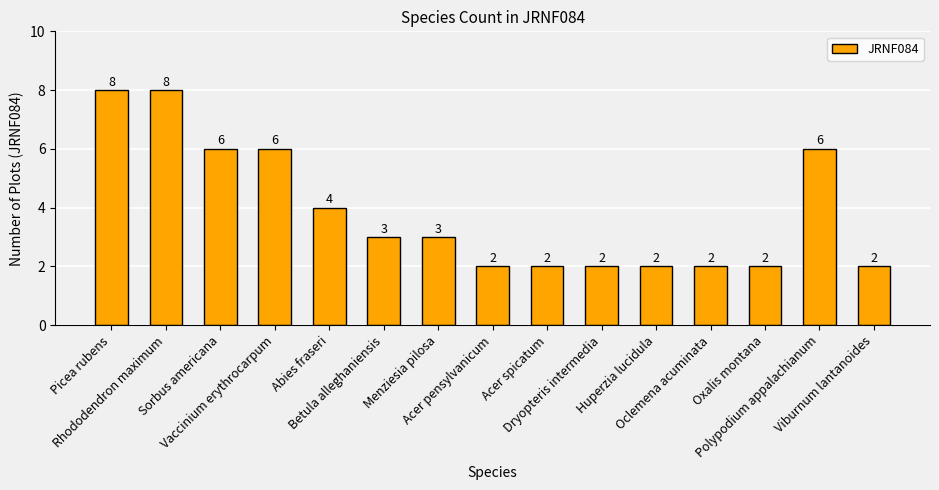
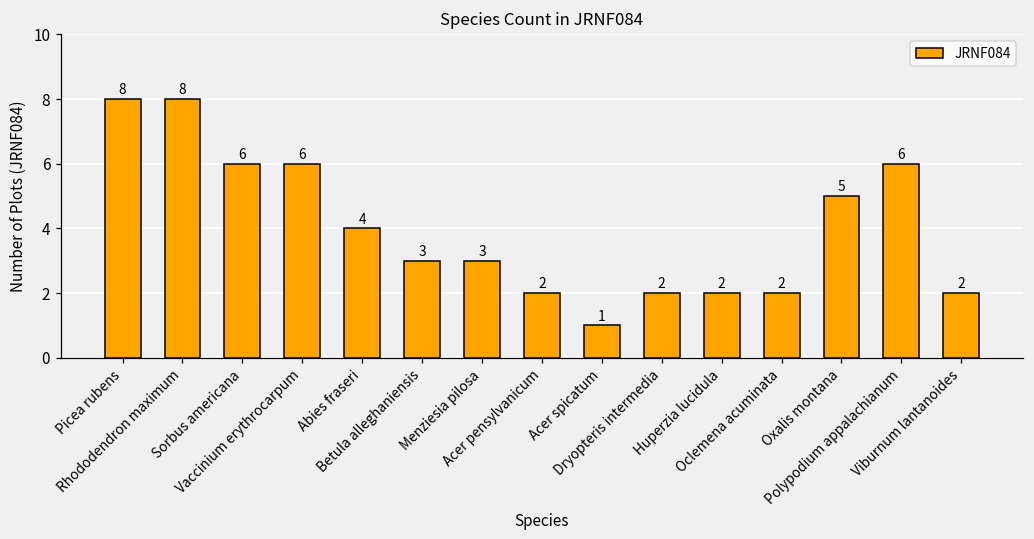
Acer spicatum: 2 -> 1
Oxalis montana: 2 -> 5
